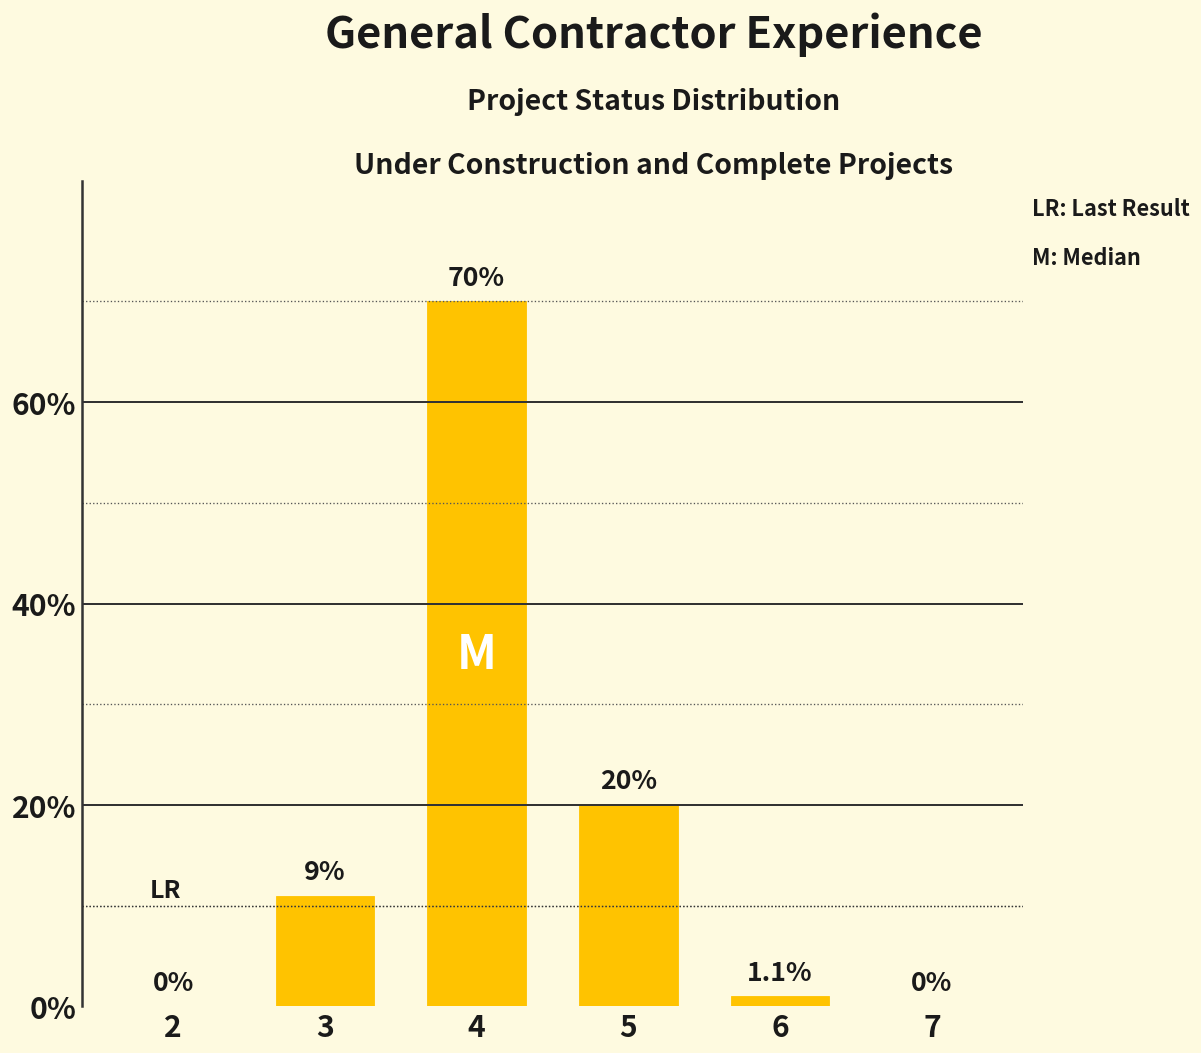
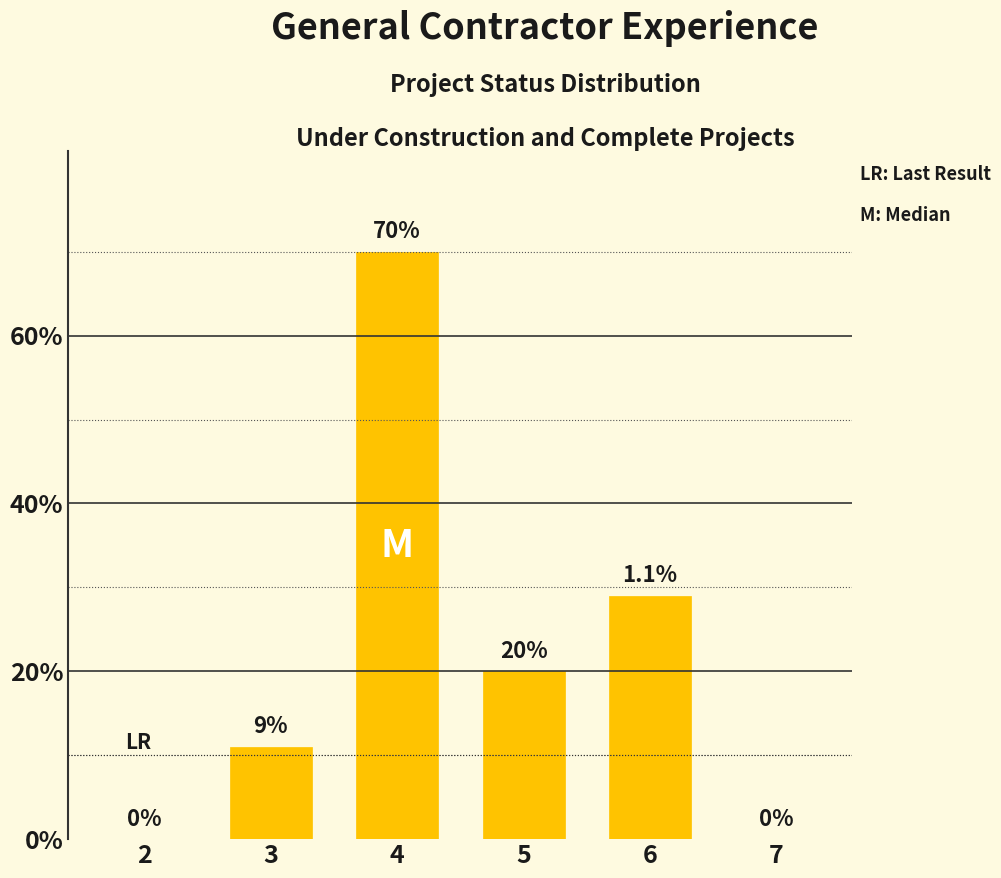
6: 1% -> 29%
